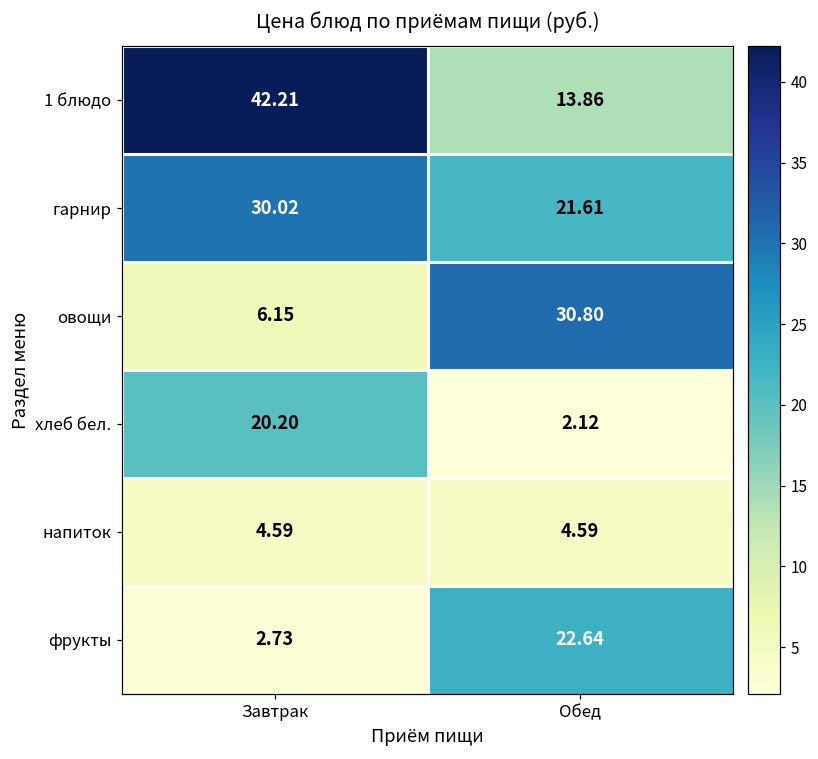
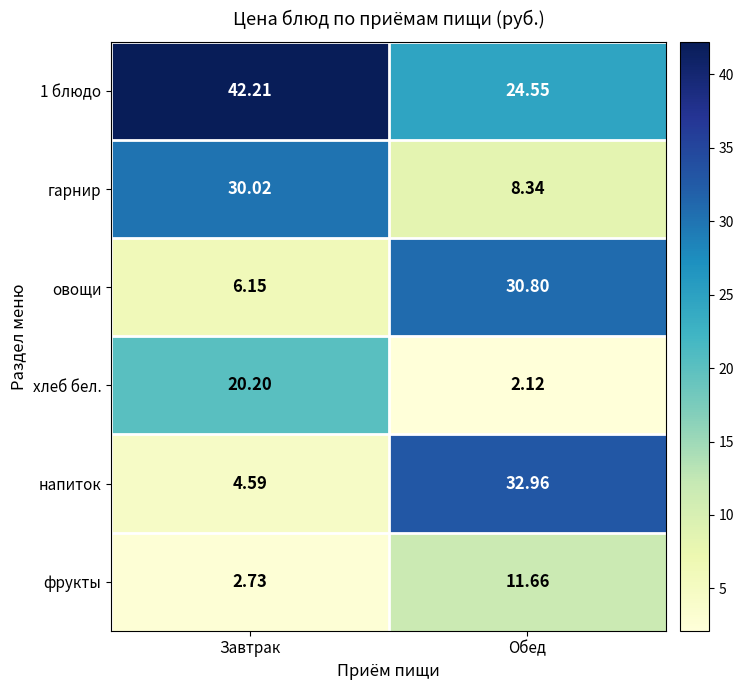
1 блюдо, Обед: 13.86 -> 24.55
гарнир, Обед: 21.61 -> 8.34
напиток, Обед: 4.59 -> 32.96
фрукты, Обед: 22.64 -> 11.66
